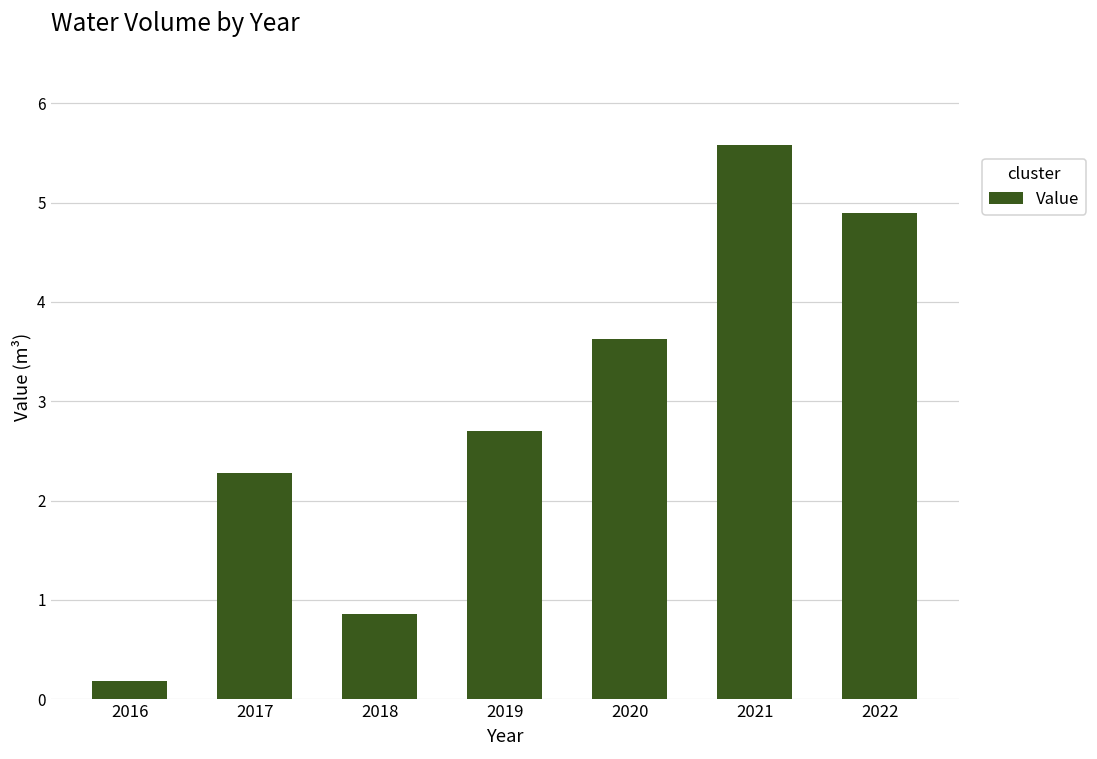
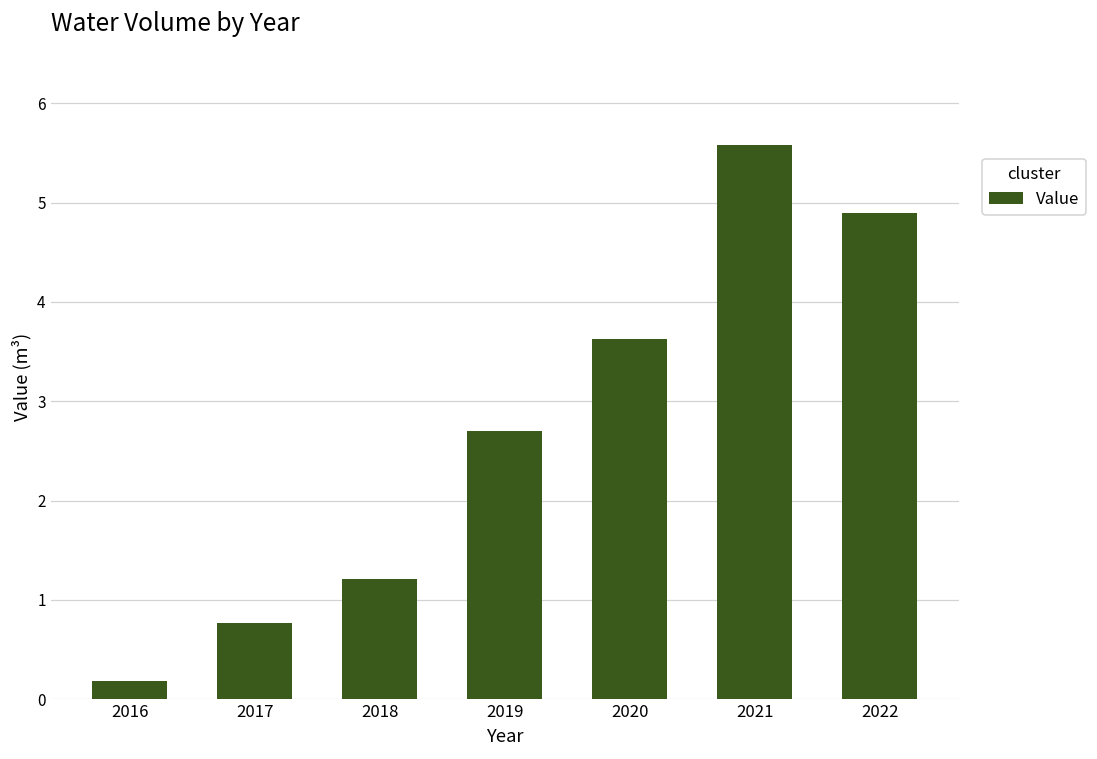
2017: 2.3 -> 0.8
2018: 0.9 -> 1.2
